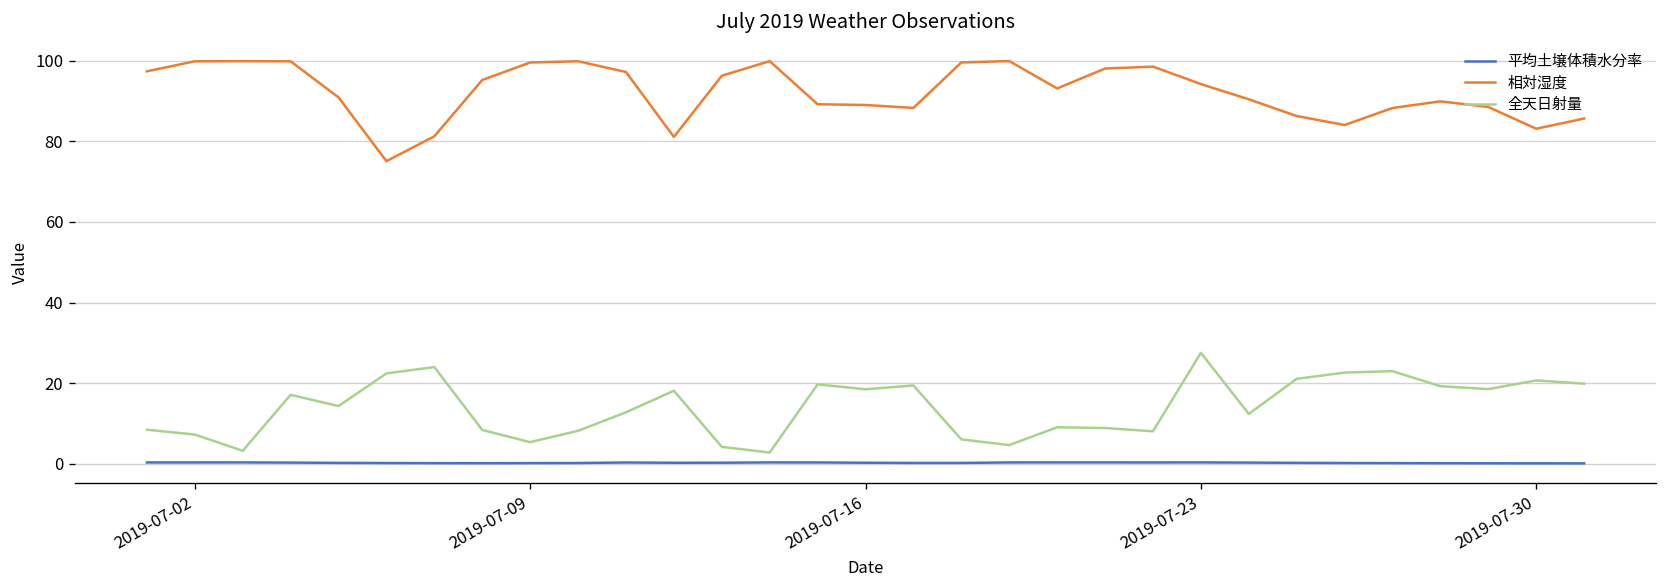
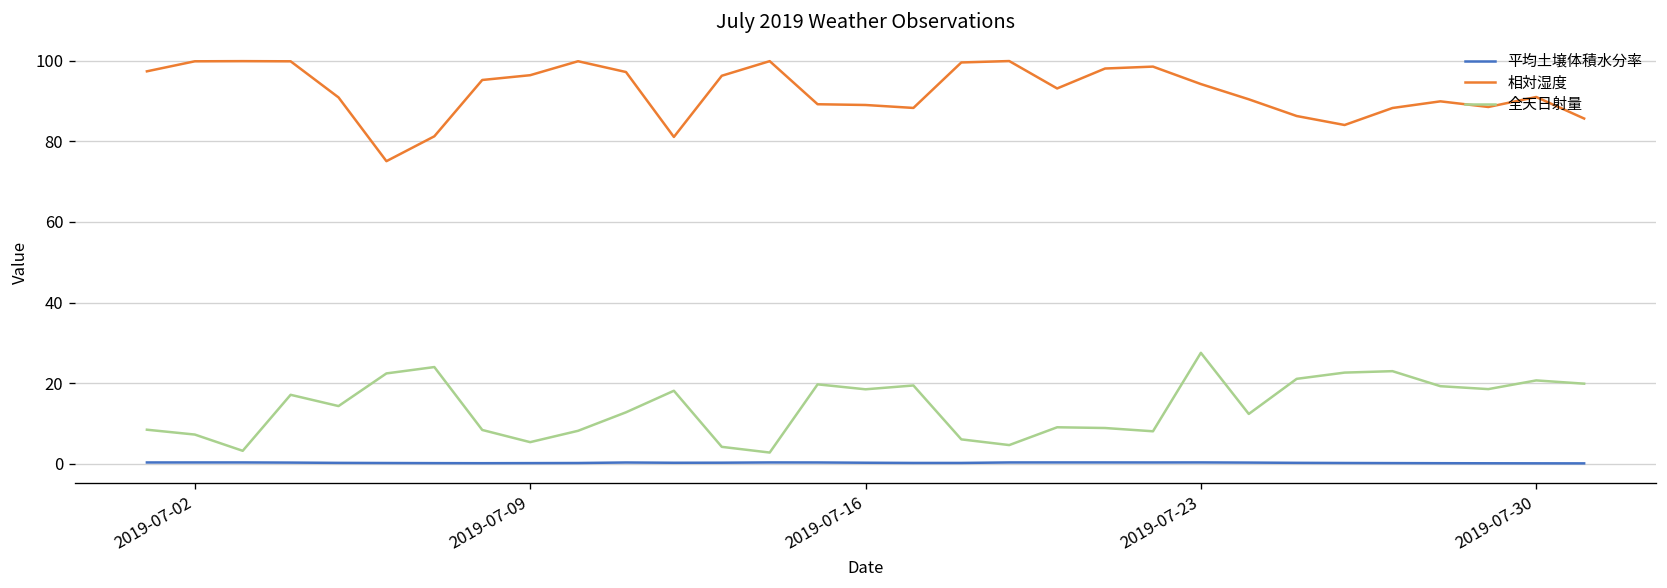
相対湿度, 2019-07-09: 100 -> 96
相対湿度, 2019-07-30: 83 -> 91
